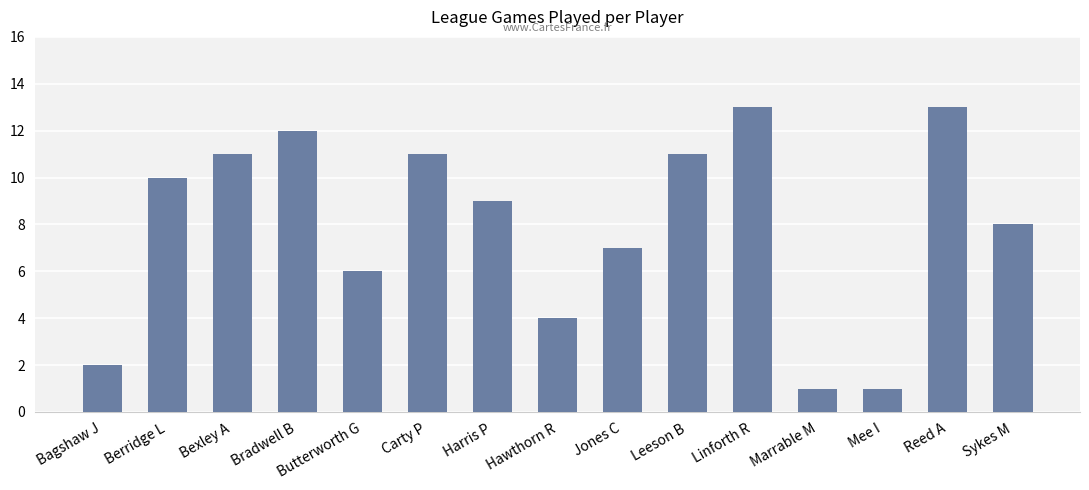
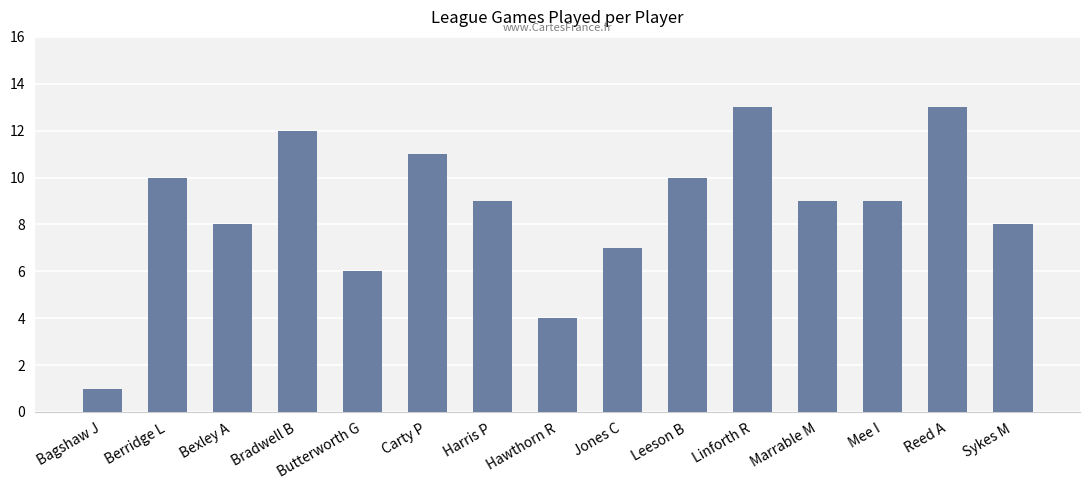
Bagshaw J: 2 -> 1
Bexley A: 11 -> 8
Leeson B: 11 -> 10
Marrable M: 1 -> 9
Mee I: 1 -> 9
